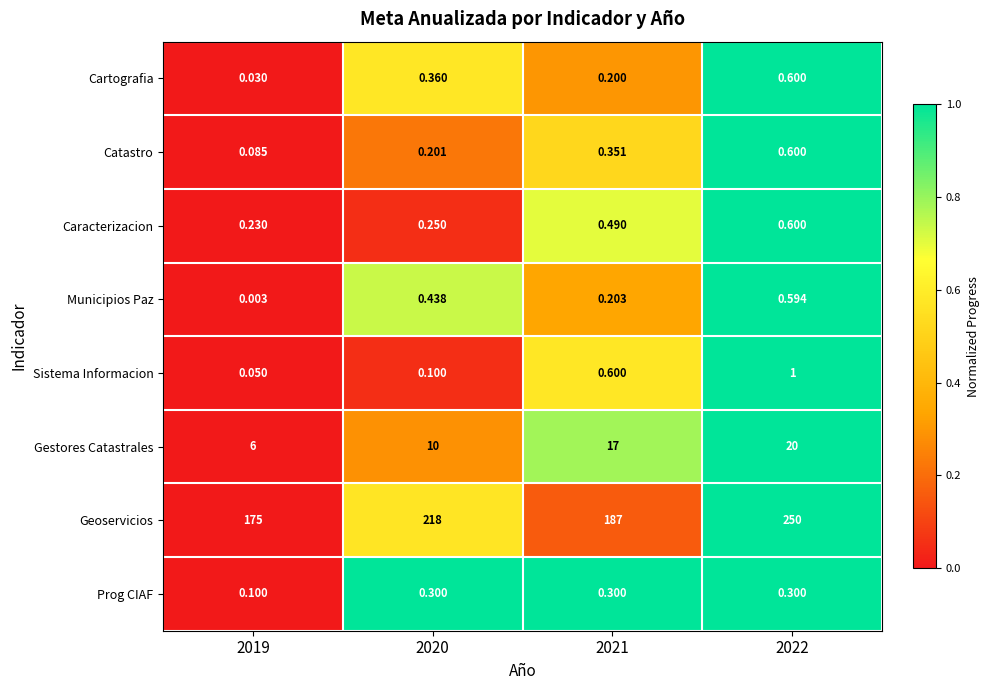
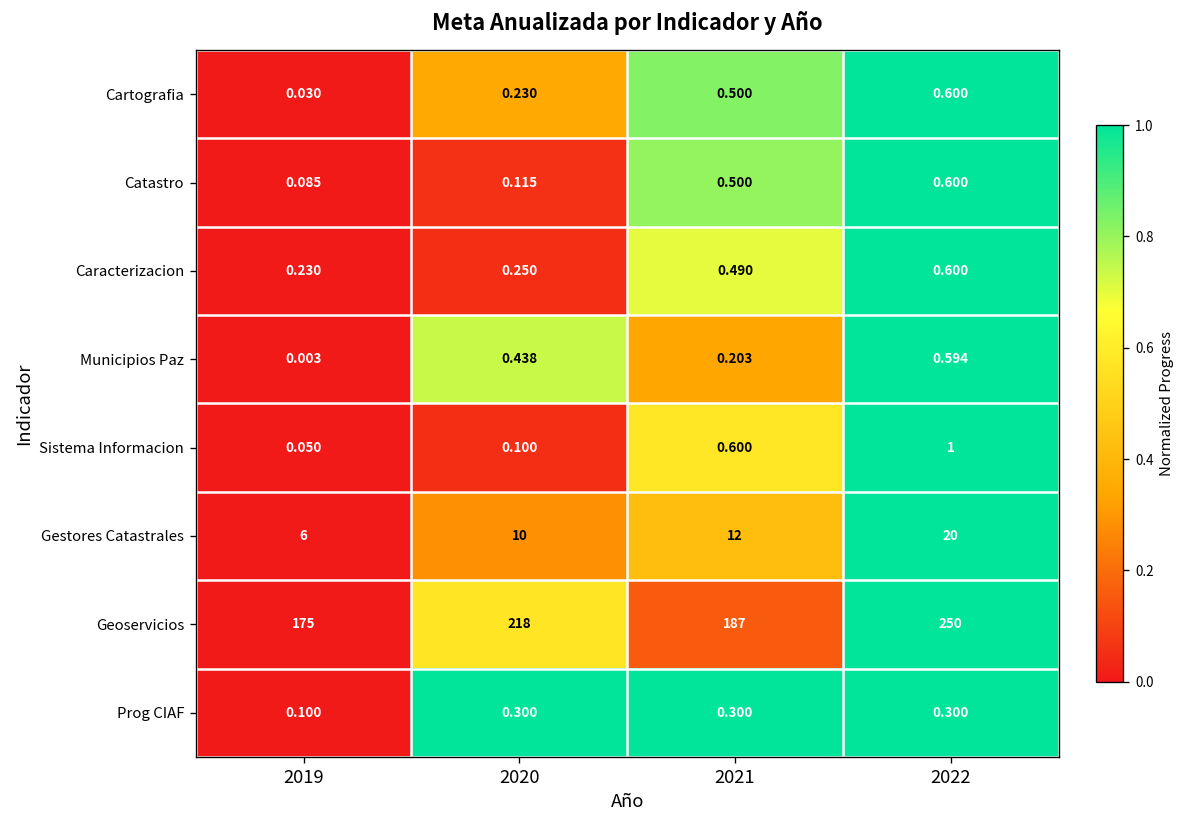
Cartografia, 2020: 0.360 -> 0.230
Cartografia, 2021: 0.200 -> 0.500
Catastro, 2020: 0.201 -> 0.115
Catastro, 2021: 0.351 -> 0.500
Gestores Catastrales, 2021: 17 -> 12
